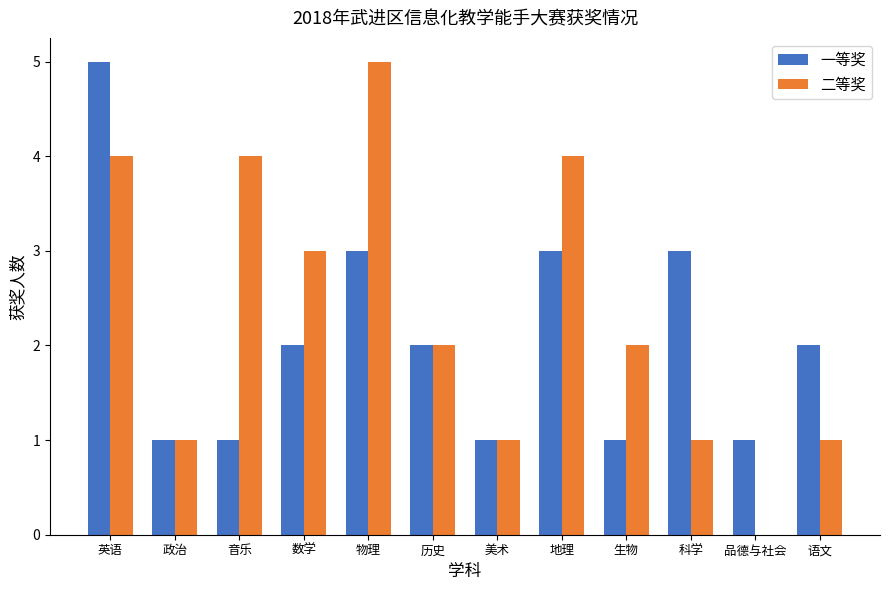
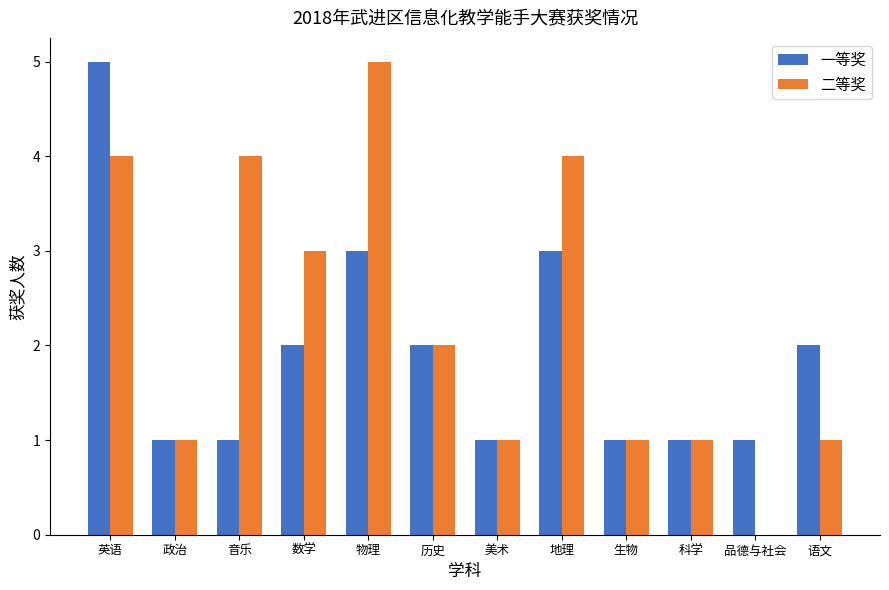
二等奖, 生物: 2 -> 1
一等奖, 科学: 3 -> 1
